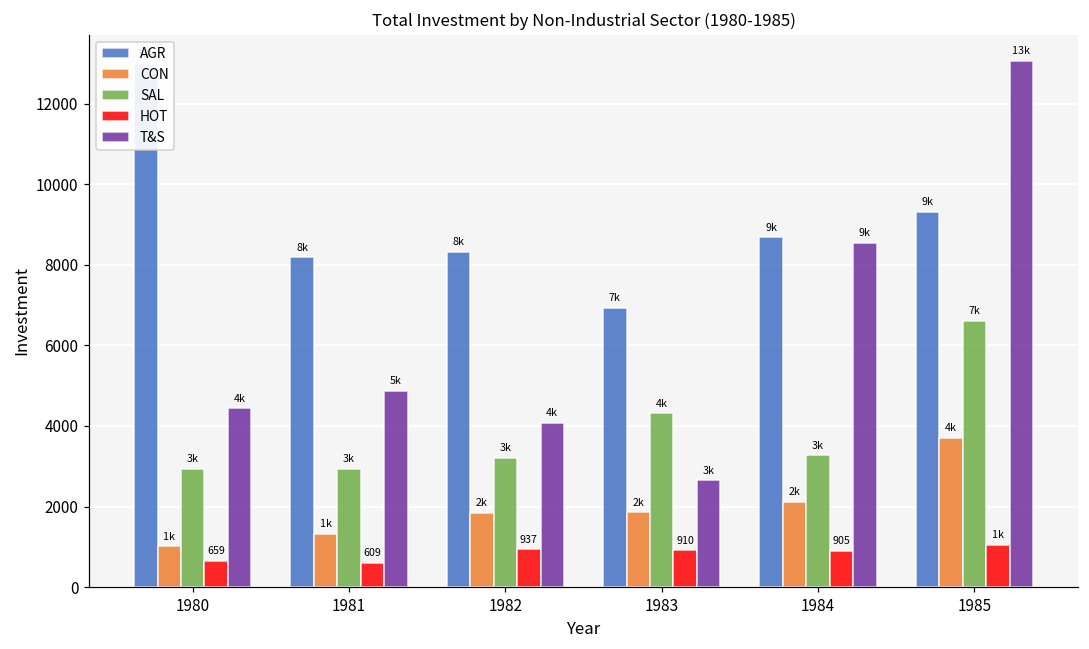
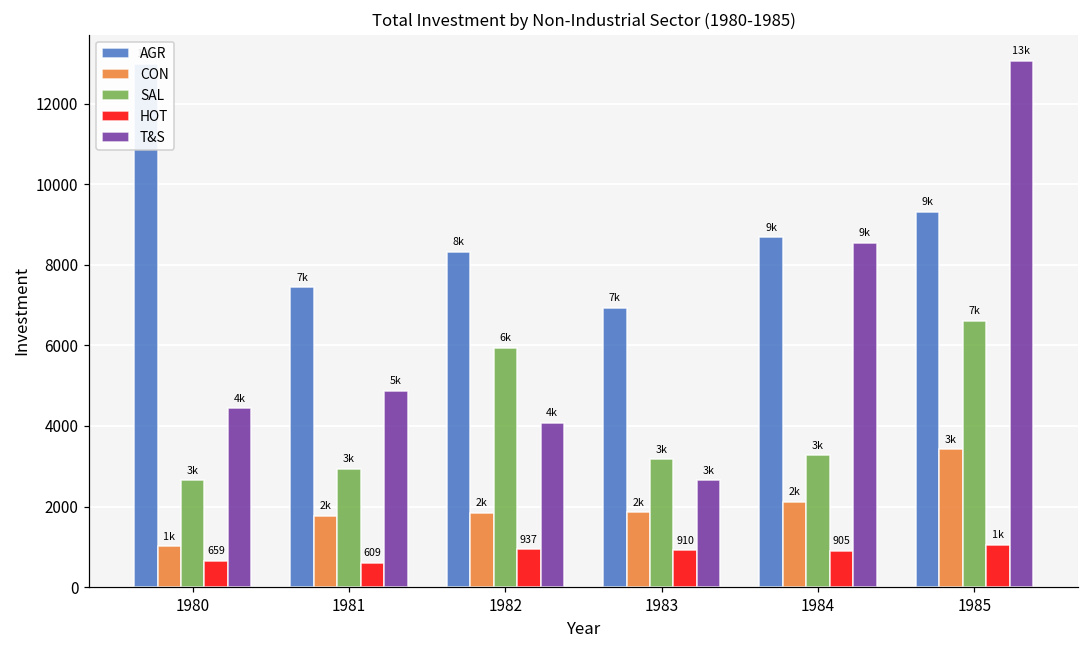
SAL, 1980: 2900 -> 2700
AGR, 1981: 8k -> 7k
CON, 1981: 1k -> 2k
SAL, 1982: 3k -> 6k
SAL, 1983: 4k -> 3k
CON, 1985: 4k -> 3k
